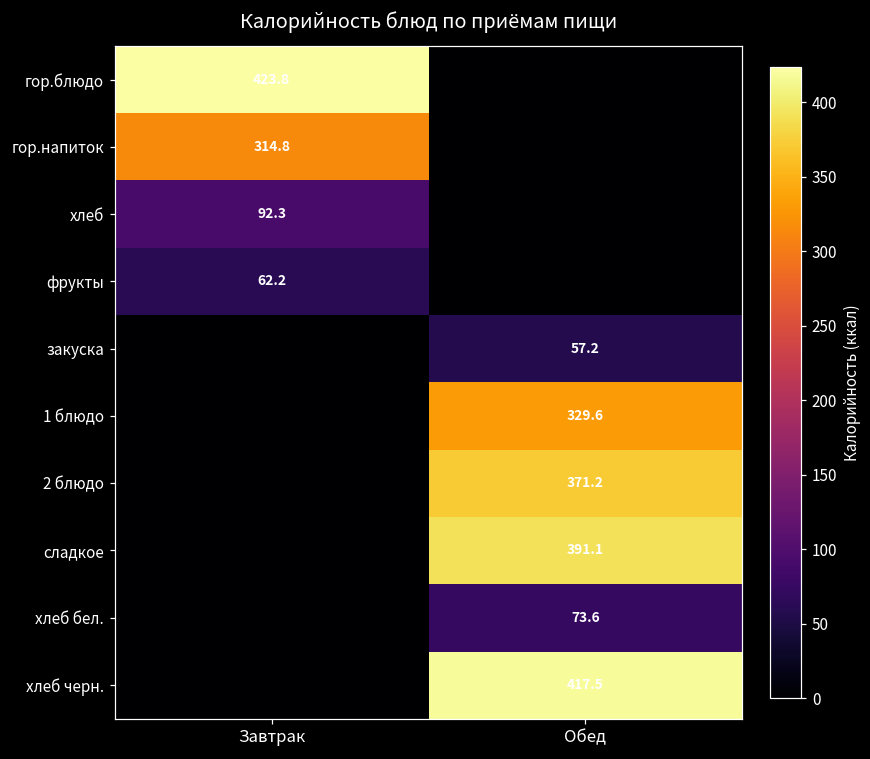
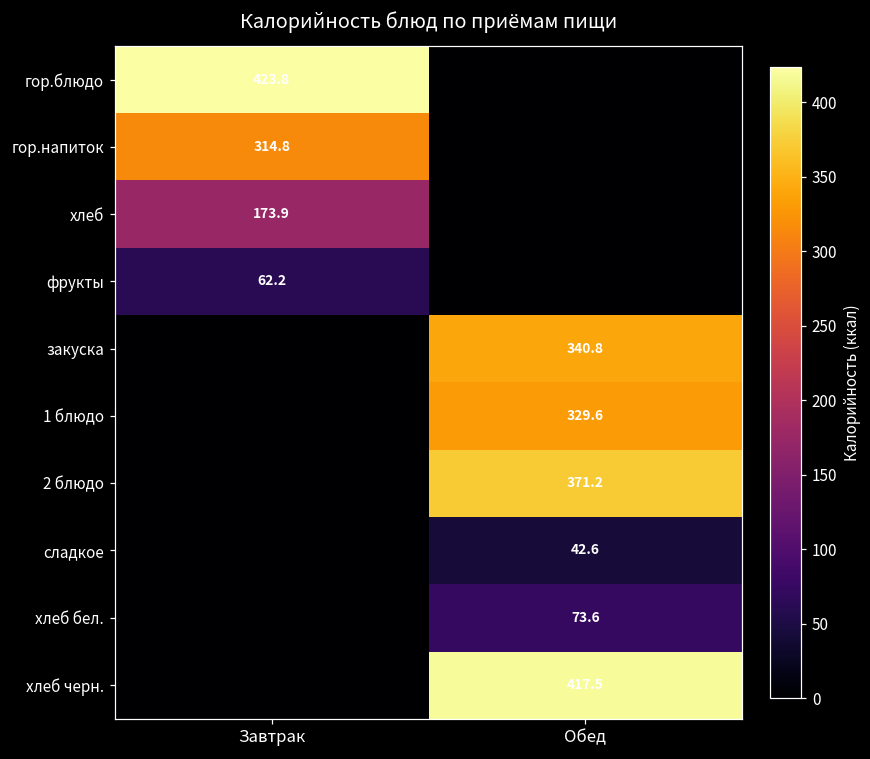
хлеб, Завтрак: 92.3 -> 173.9
закуска, Обед: 57.2 -> 340.8
сладкое, Обед: 391.1 -> 42.6
